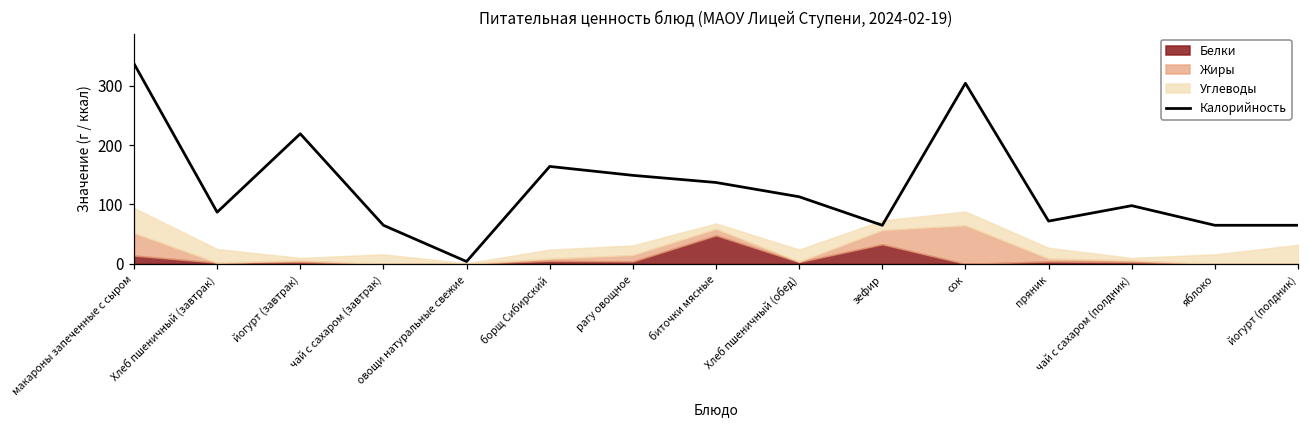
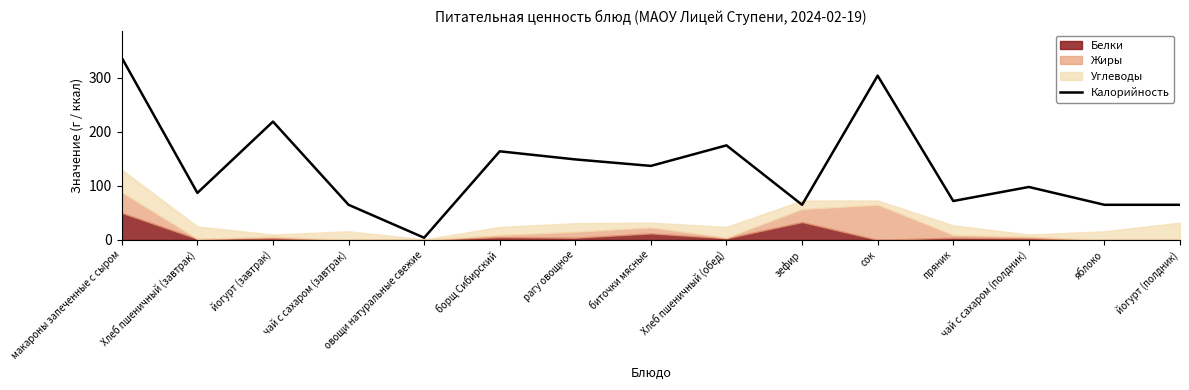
Белки, макароны запеченные с сыром: 10 -> 50
Белки, биточки мясные: 50 -> 10
Калорийность, Хлеб пшеничный (обед): 110 -> 180
Углеводы, сок: 20 -> 10
